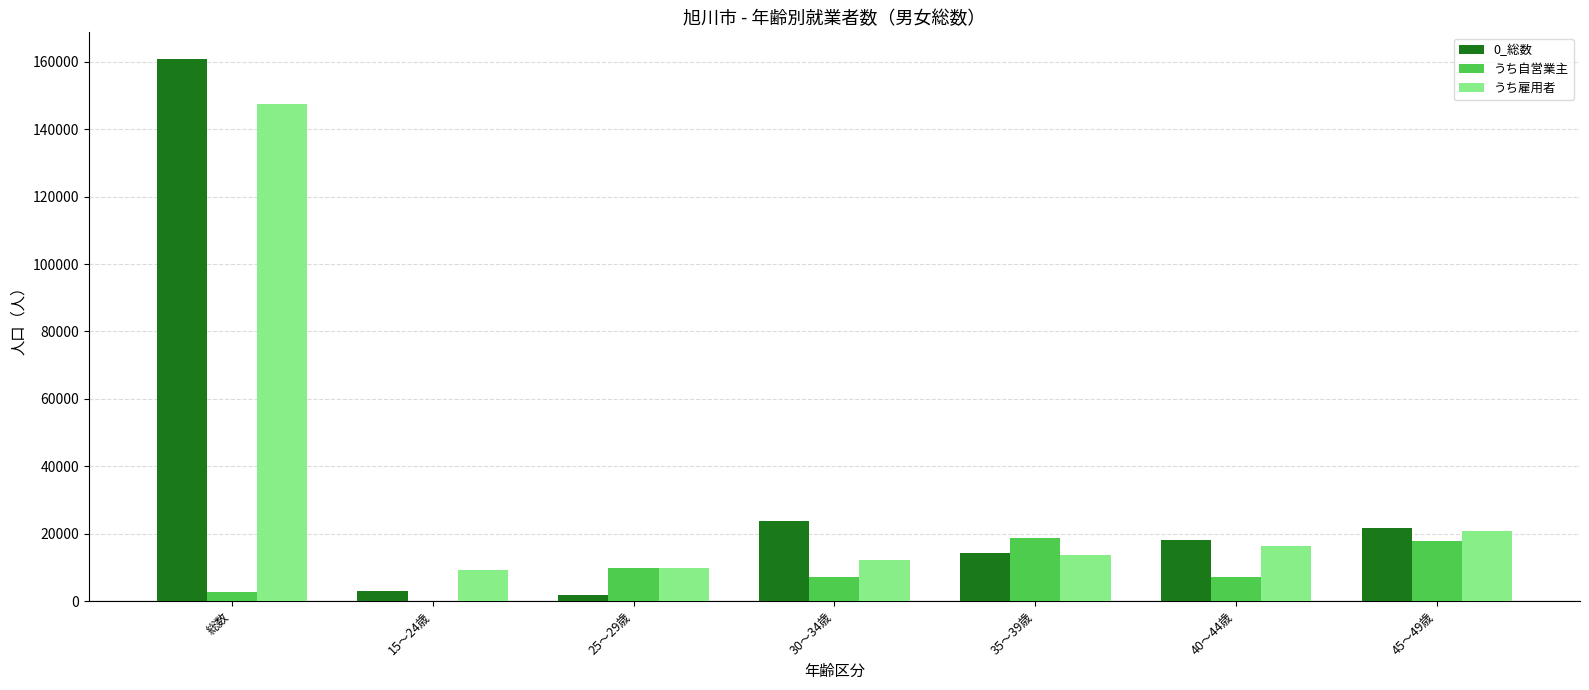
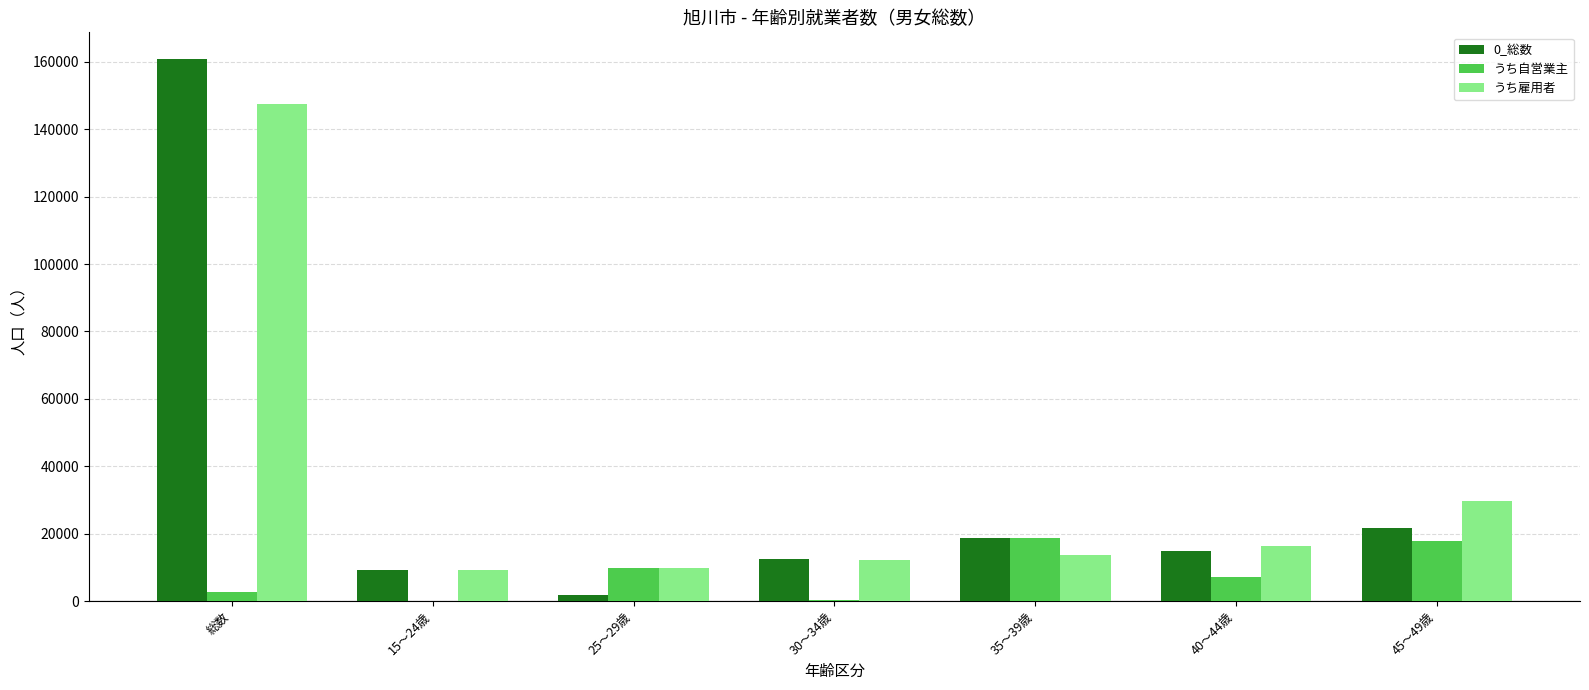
0_総数, 15～24歳: 3000 -> 9000
0_総数, 30～34歳: 24000 -> 13000
うち自営業主, 30～34歳: 7000 -> 0
0_総数, 35～39歳: 14000 -> 19000
0_総数, 40～44歳: 18000 -> 15000
うち雇用者, 45～49歳: 21000 -> 30000
